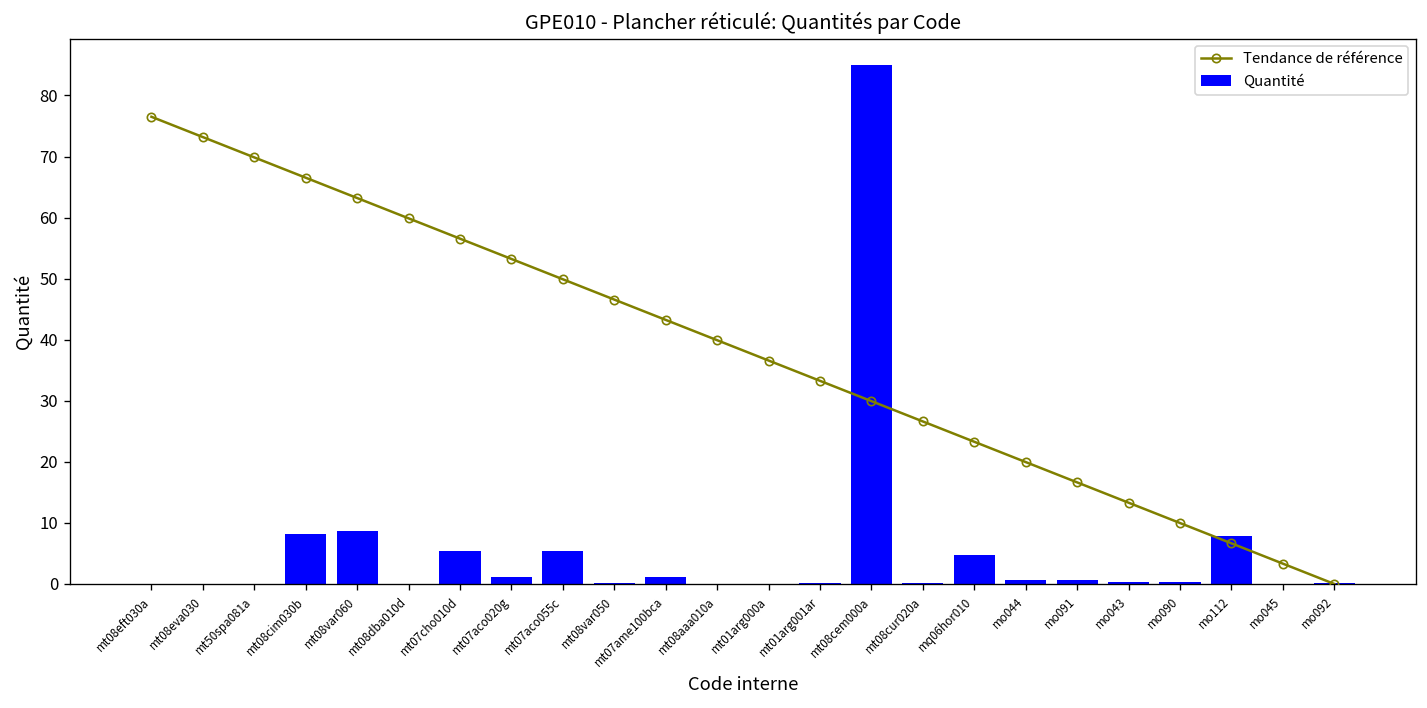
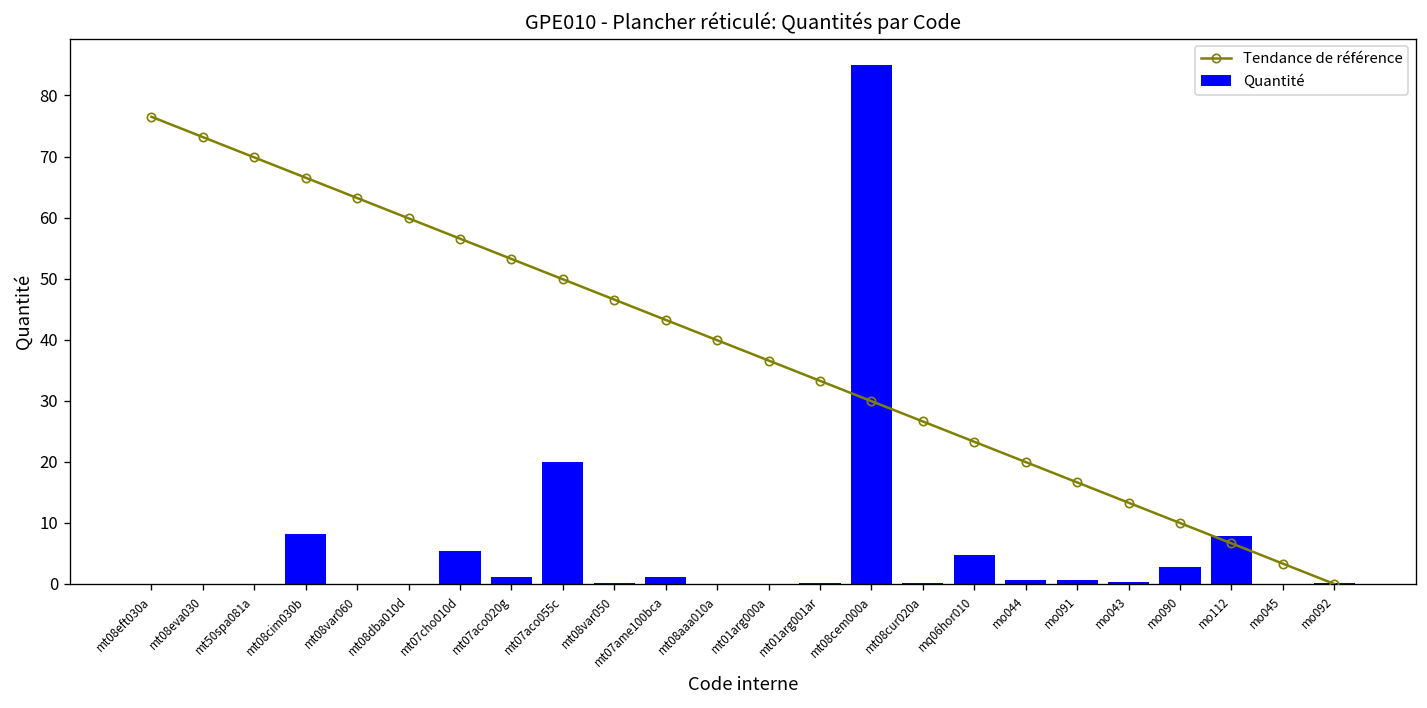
Quantité, mt08var060: 9 -> 0
Quantité, mt07aco055c: 5 -> 20
Quantité, mo090: 0 -> 3
